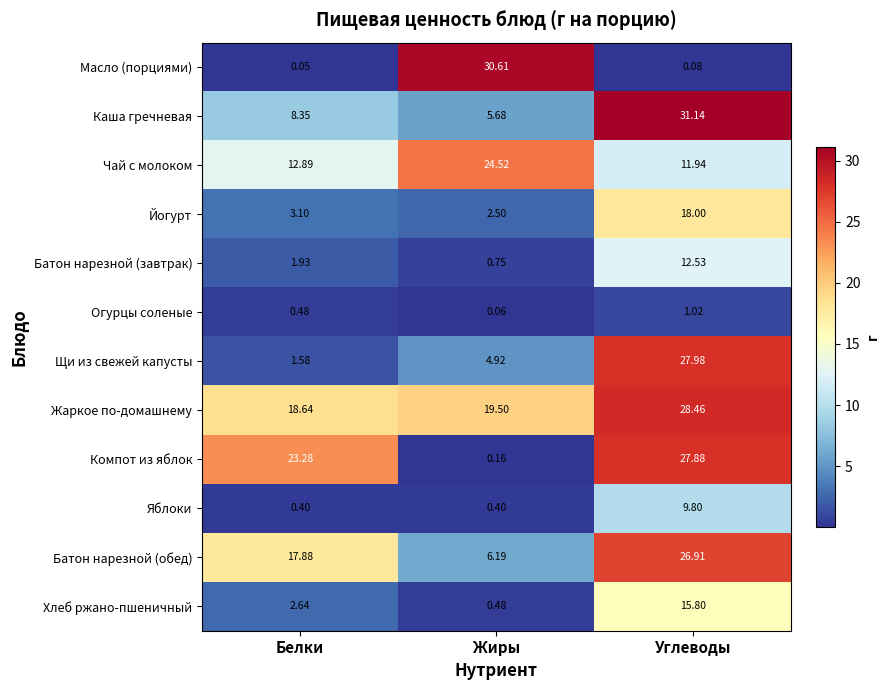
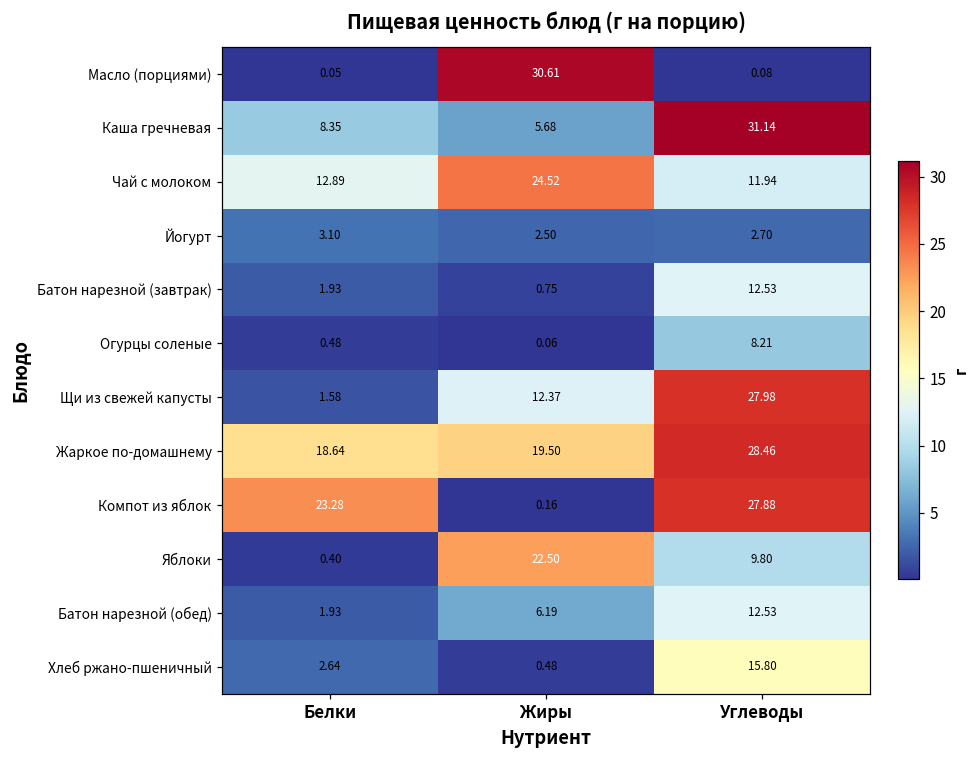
Йогурт, Углеводы: 18.00 -> 2.70
Огурцы соленые, Углеводы: 1.02 -> 8.21
Щи из свежей капусты, Жиры: 4.92 -> 12.37
Яблоки, Жиры: 0.40 -> 22.50
Батон нарезной (обед), Белки: 17.88 -> 1.93
Батон нарезной (обед), Углеводы: 26.91 -> 12.53
